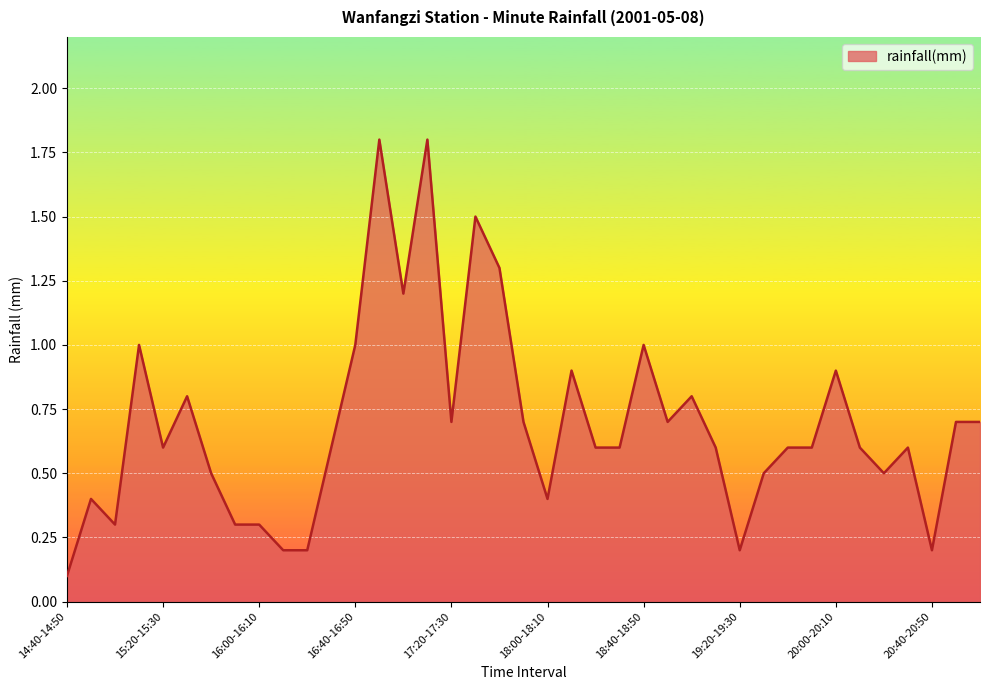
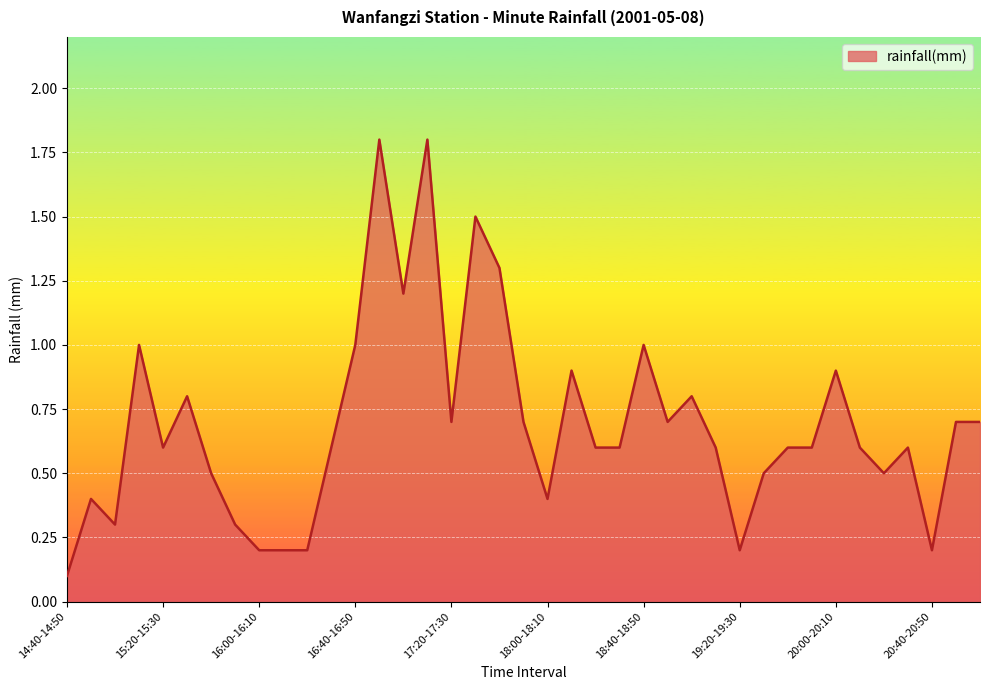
16:00-16:10: 0.3 -> 0.2
